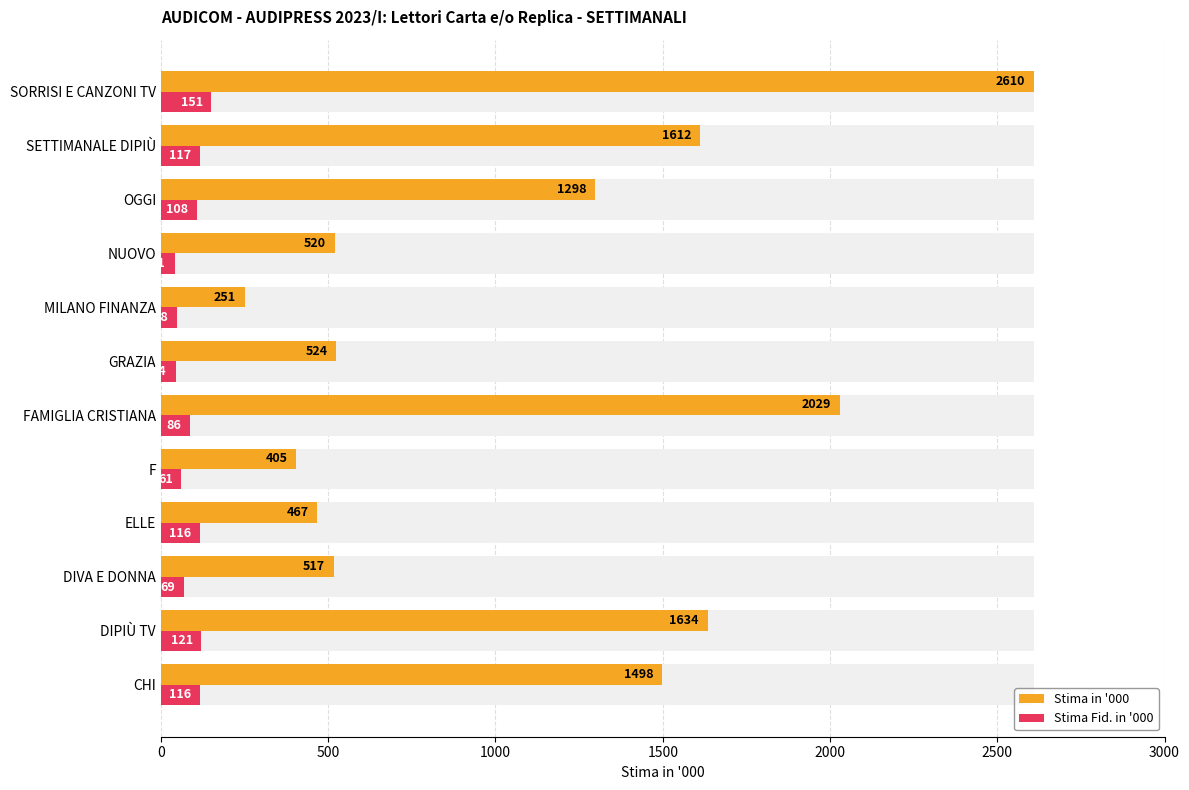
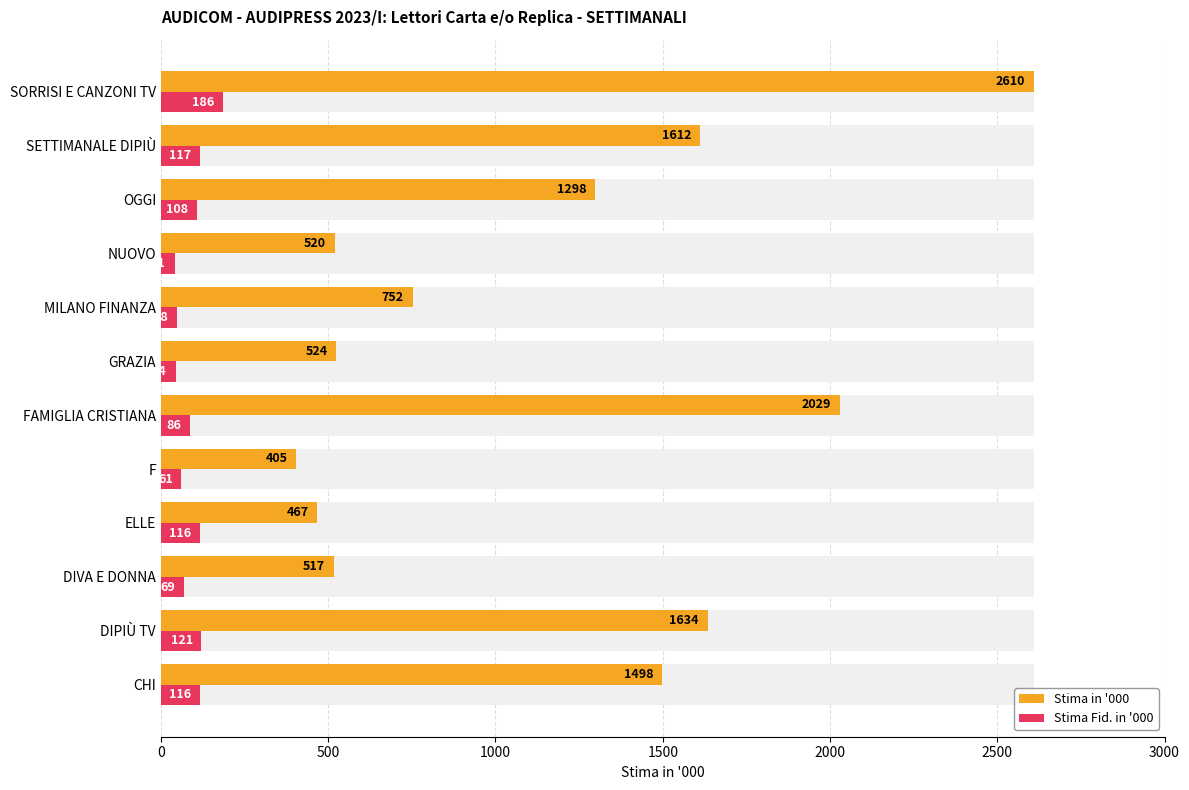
Stima Fid. in '000, SORRISI E CANZONI TV: 151 -> 186
Stima in '000, MILANO FINANZA: 251 -> 752
